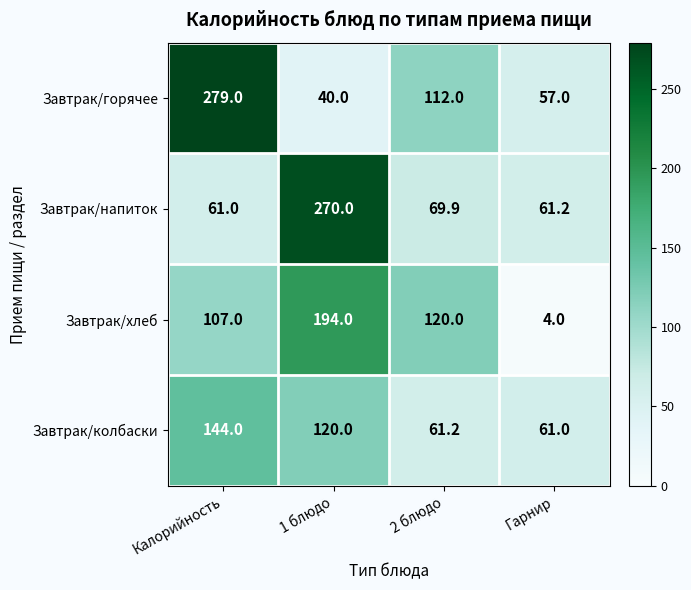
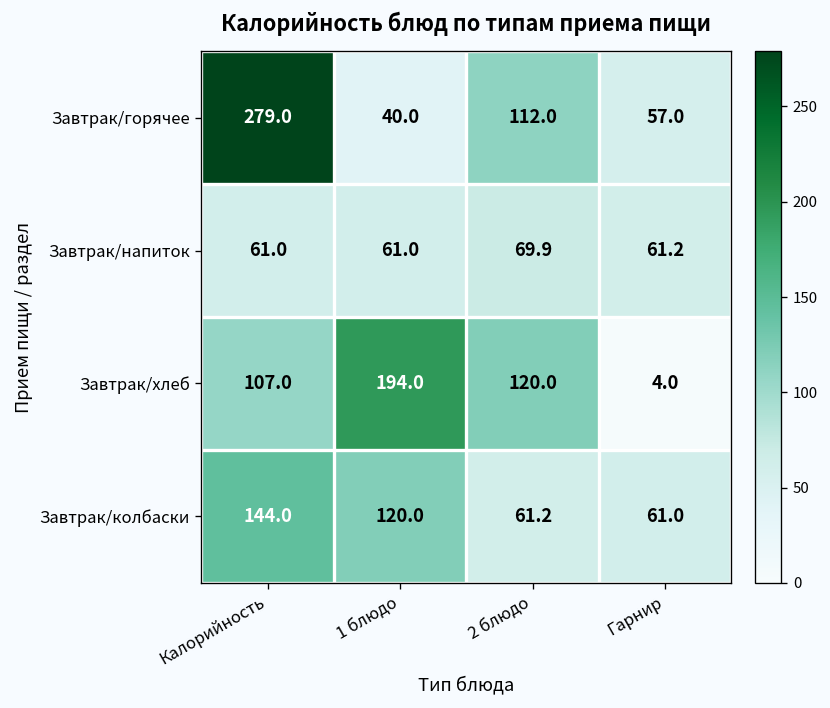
Завтрак/напиток, 1 блюдо: 270.0 -> 61.0
